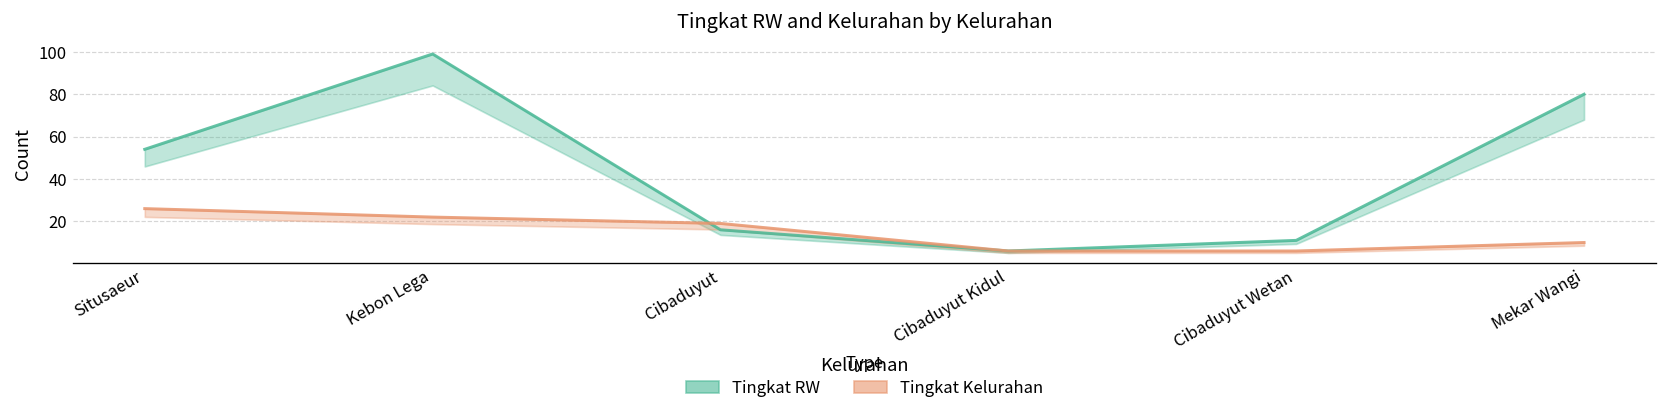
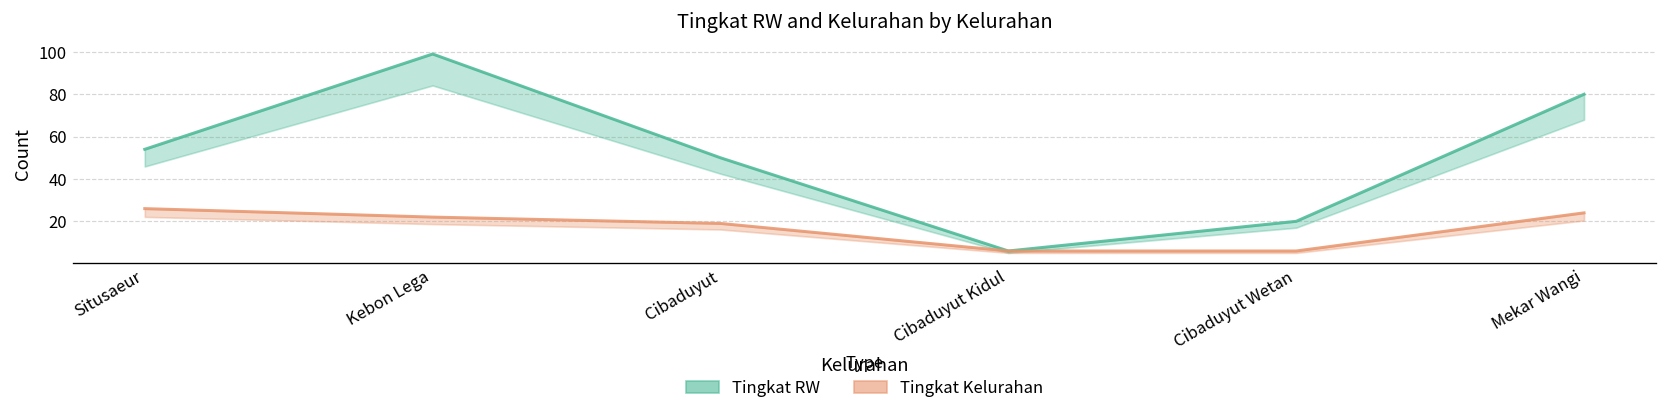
Tingkat RW, Cibaduyut: 16 -> 50
Tingkat RW, Cibaduyut Wetan: 11 -> 20
Tingkat Kelurahan, Mekar Wangi: 10 -> 24
